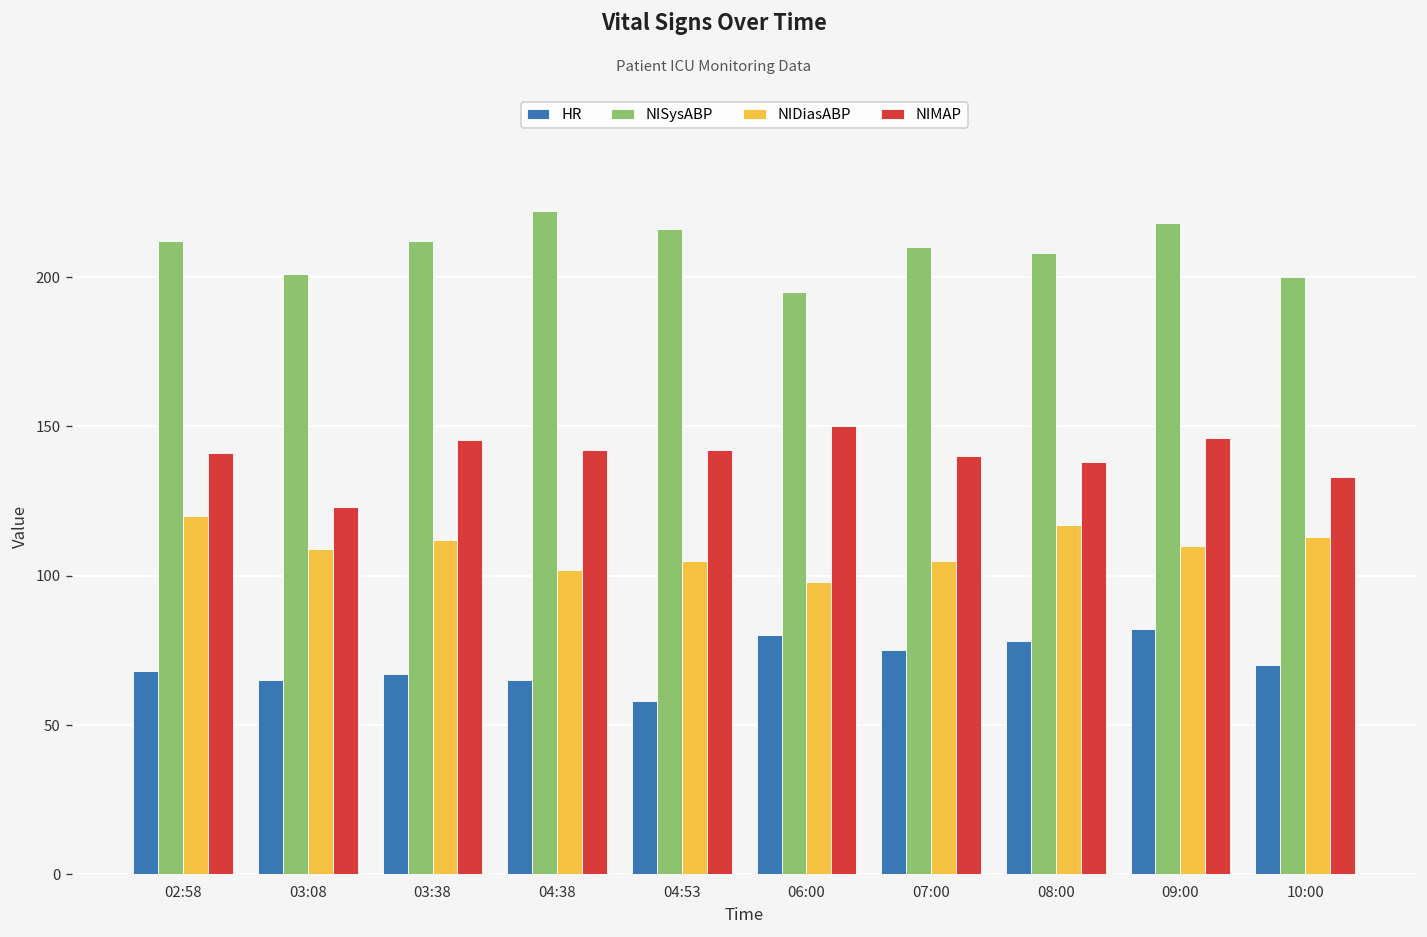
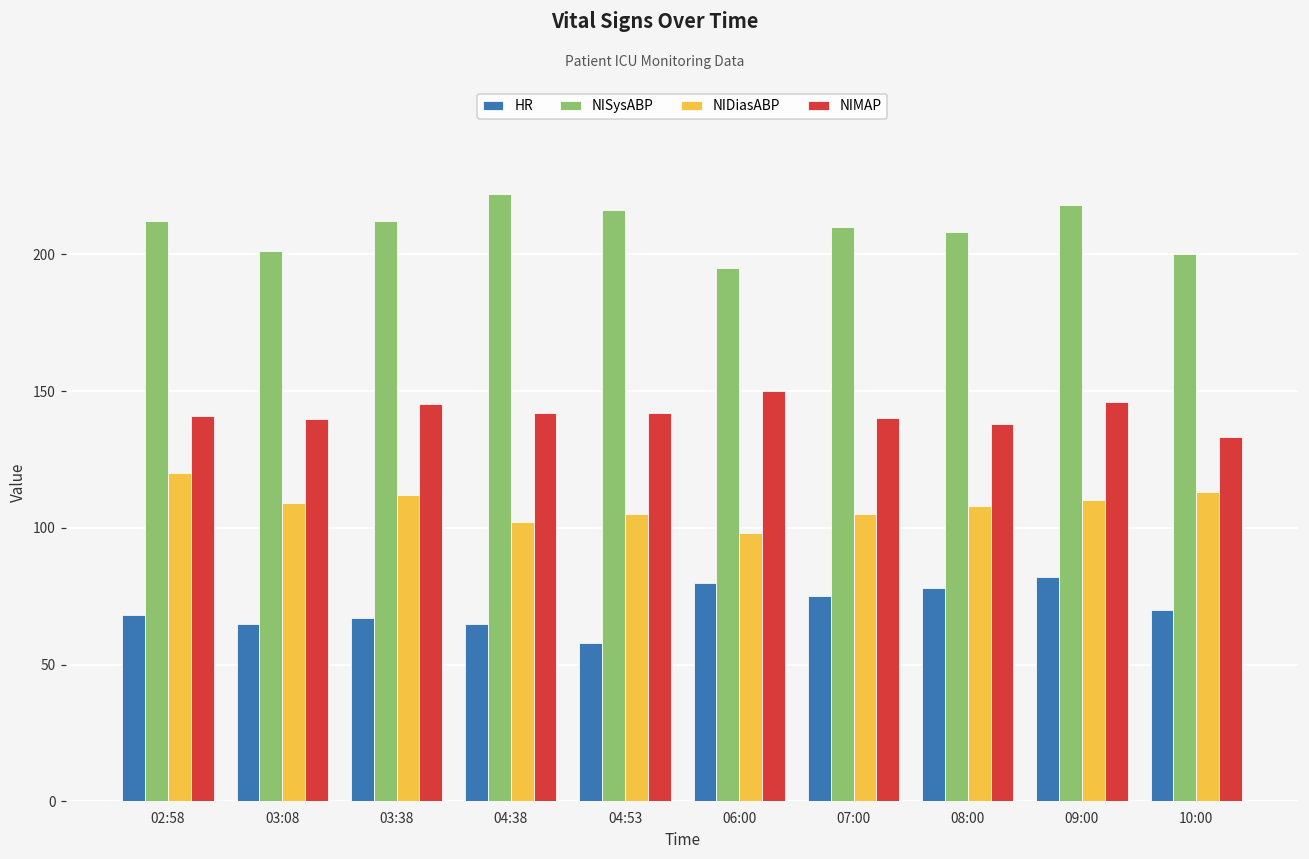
NIMAP, 03:08: 123 -> 140
NIDiasABP, 08:00: 117 -> 108
